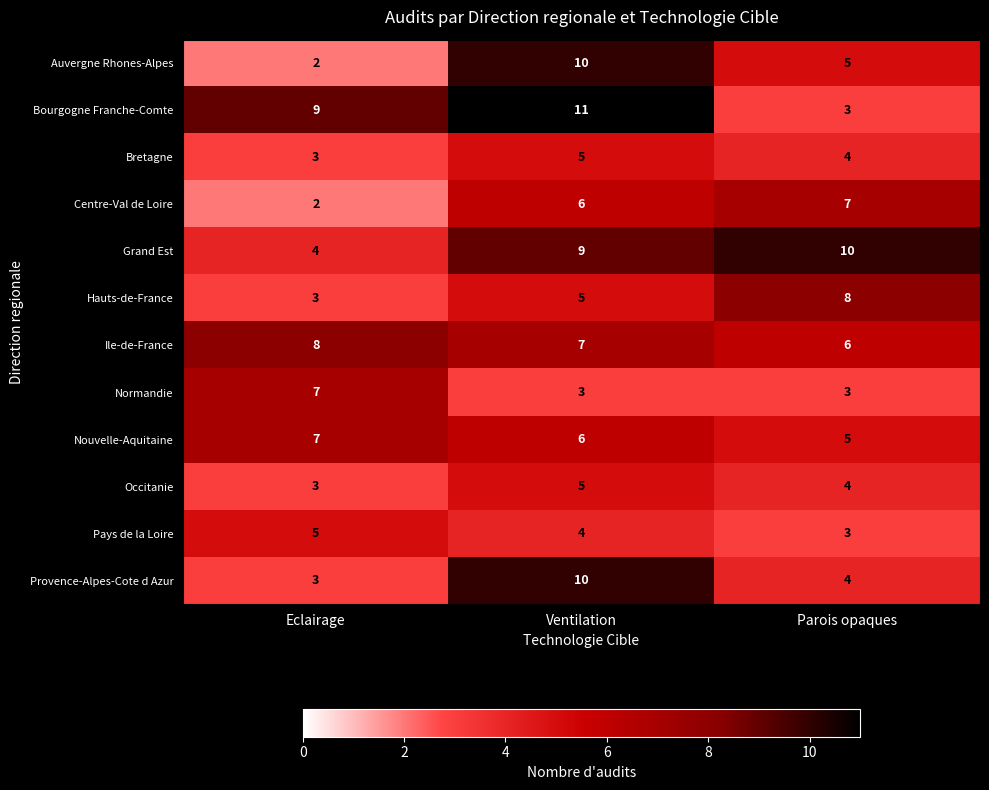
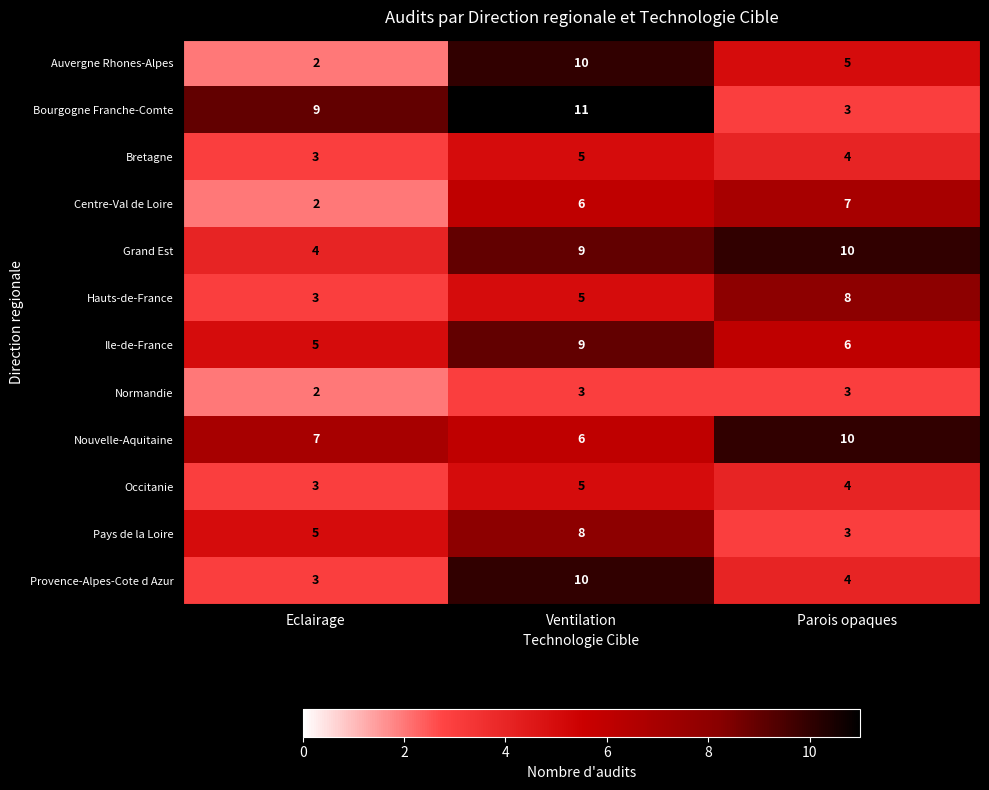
Ile-de-France, Eclairage: 8 -> 5
Ile-de-France, Ventilation: 7 -> 9
Normandie, Eclairage: 7 -> 2
Nouvelle-Aquitaine, Parois opaques: 5 -> 10
Pays de la Loire, Ventilation: 4 -> 8
